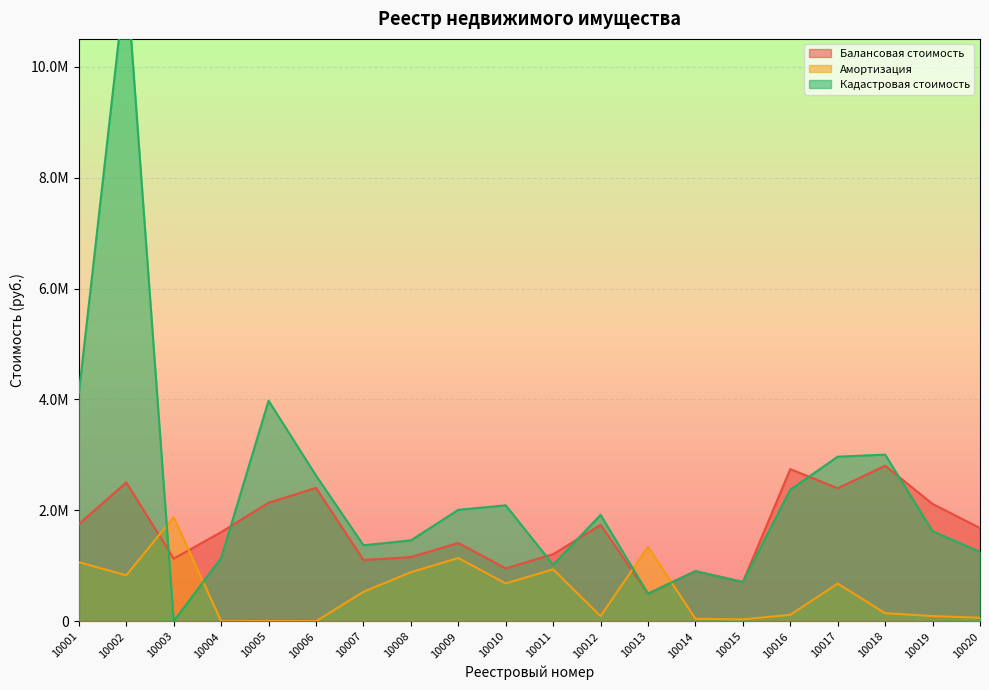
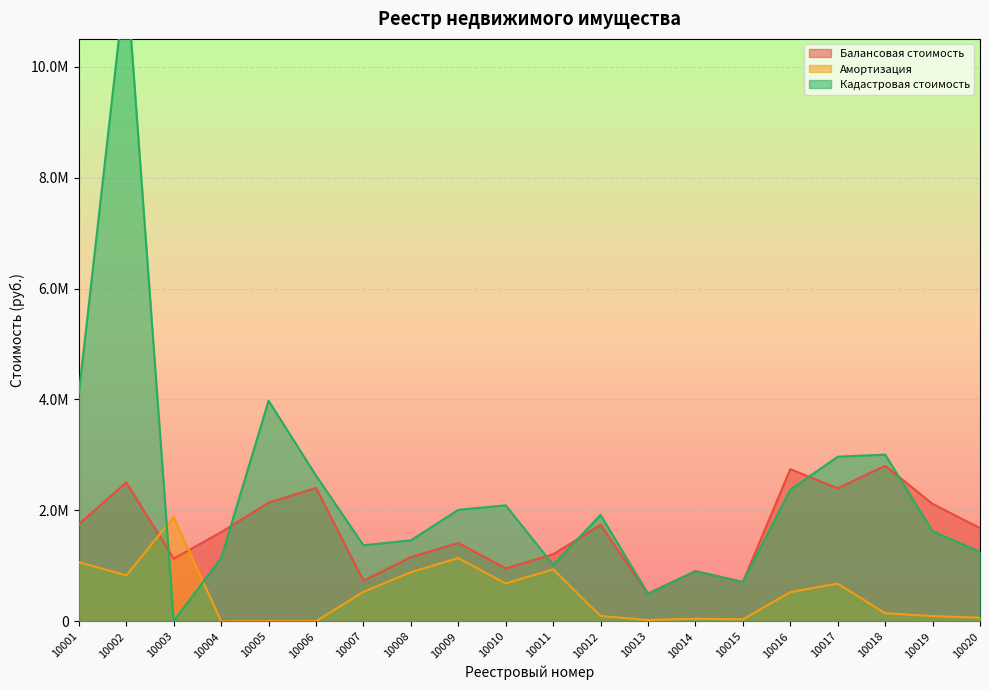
Балансовая стоимость, 10007: 1100000 -> 700000
Амортизация, 10013: 1300000 -> 0
Амортизация, 10016: 100000 -> 500000
